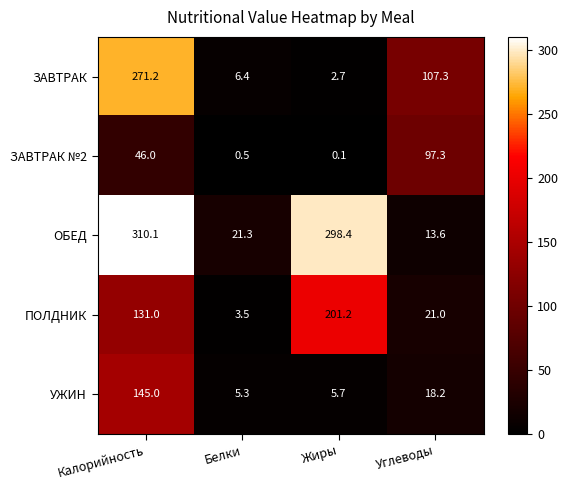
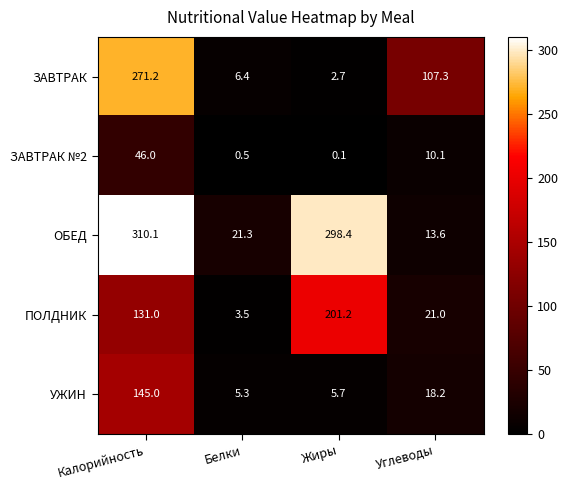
ЗАВТРАК №2, Углеводы: 97.3 -> 10.1
